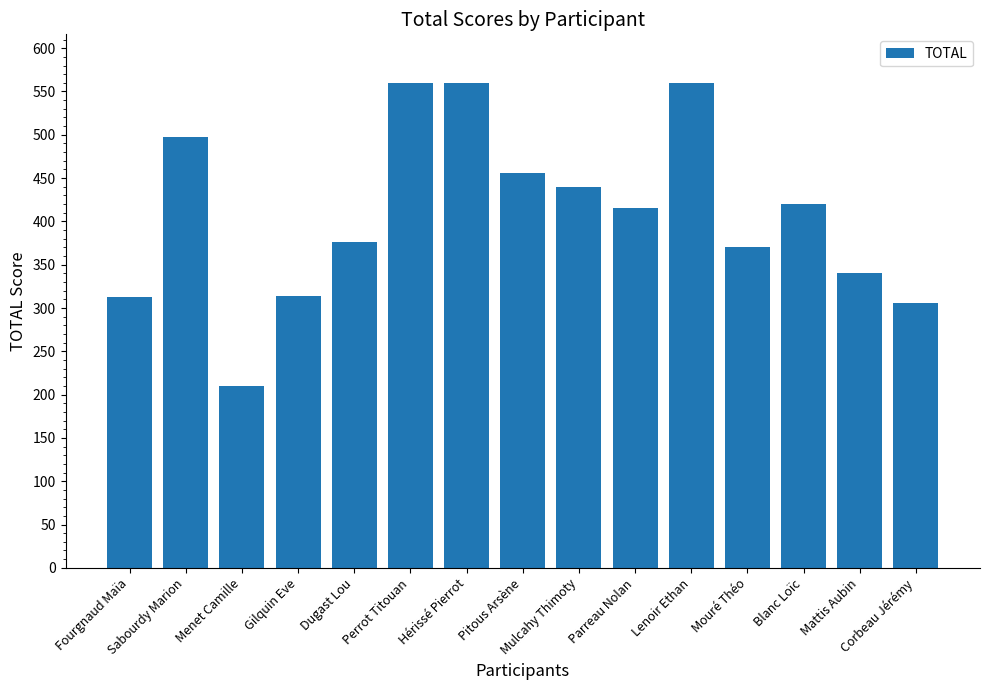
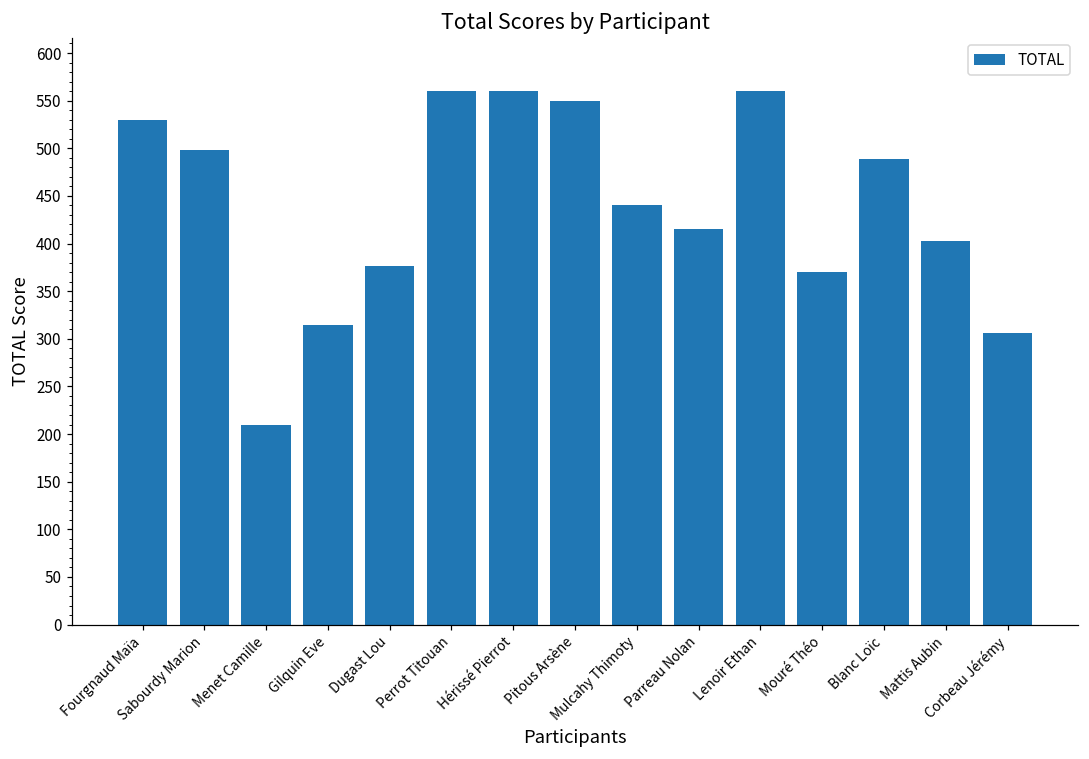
Fourgnaud Maïa: 310 -> 530
Pitous Arsène: 460 -> 550
Blanc Loïc: 420 -> 490
Mattis Aubin: 340 -> 400
